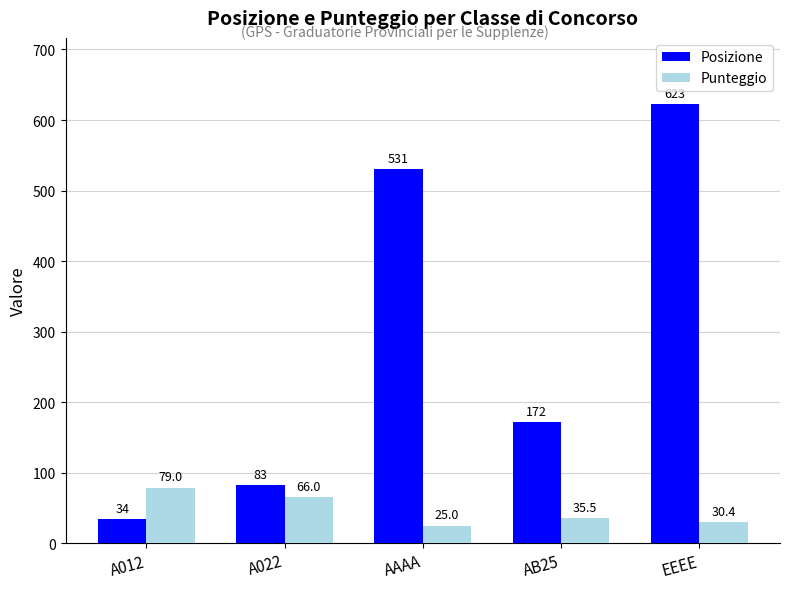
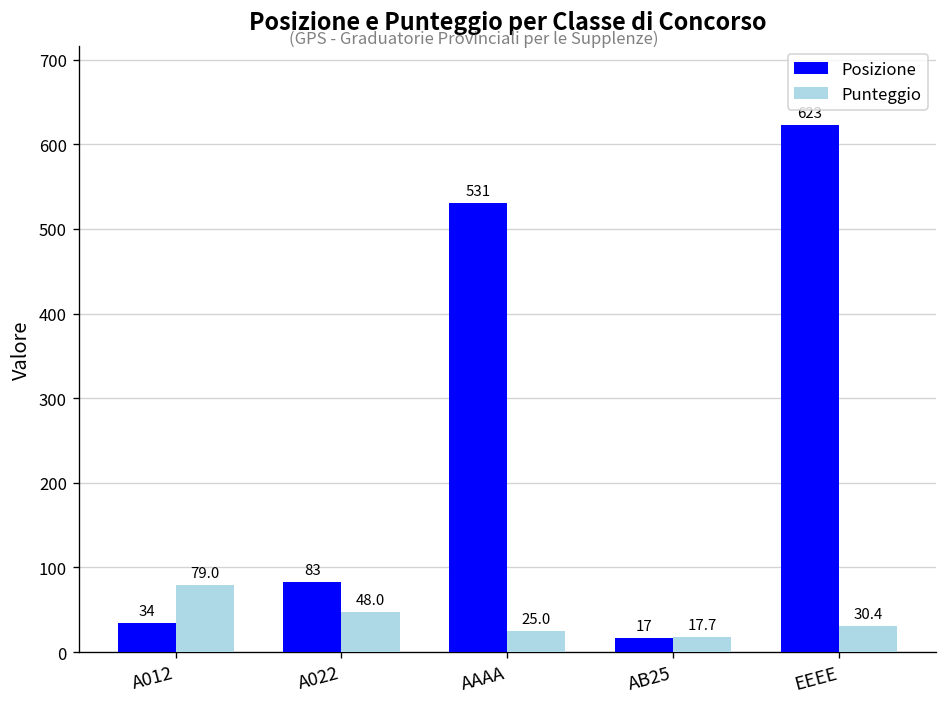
Punteggio, A022: 66.0 -> 48.0
Posizione, AB25: 172 -> 17
Punteggio, AB25: 35.5 -> 17.7
